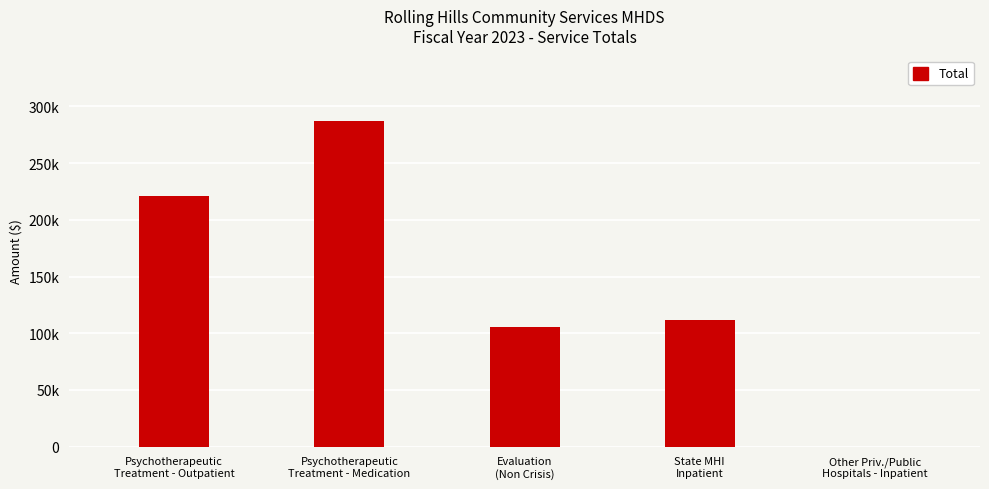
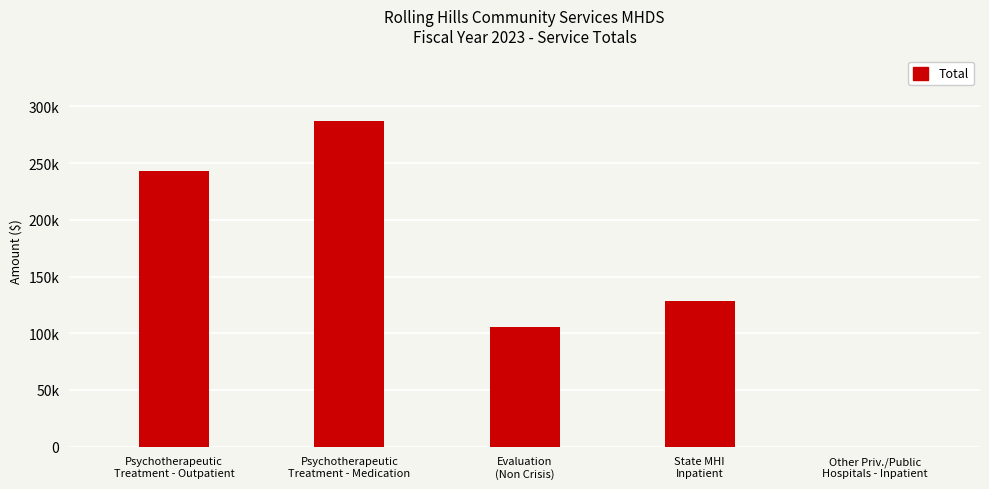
Psychotherapeutic Treatment - Outpatient: 221000 -> 243000
State MHI Inpatient: 112000 -> 129000
